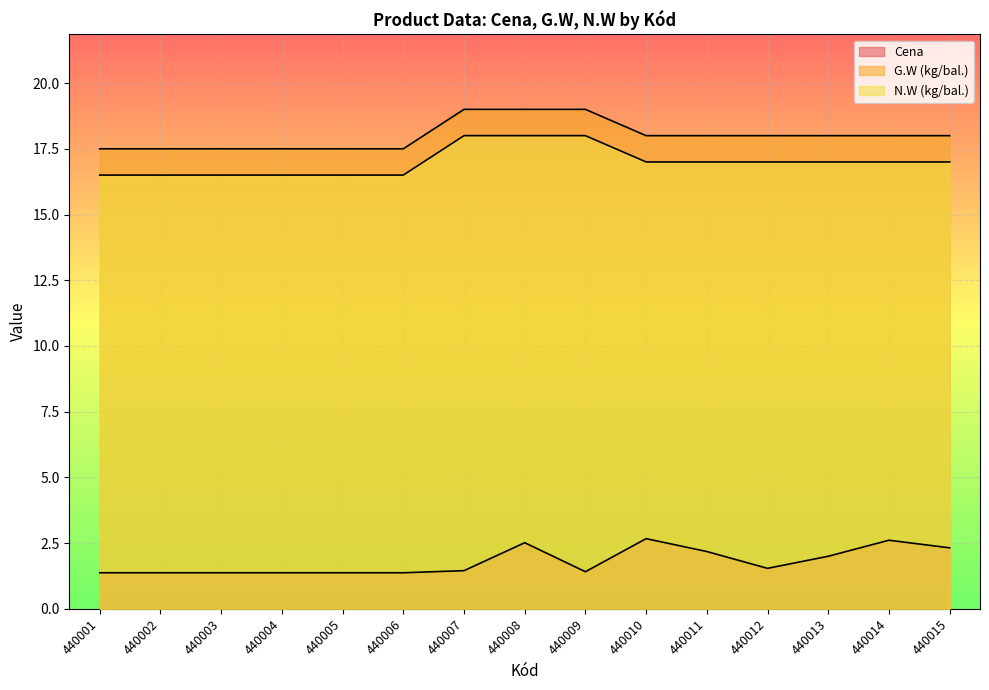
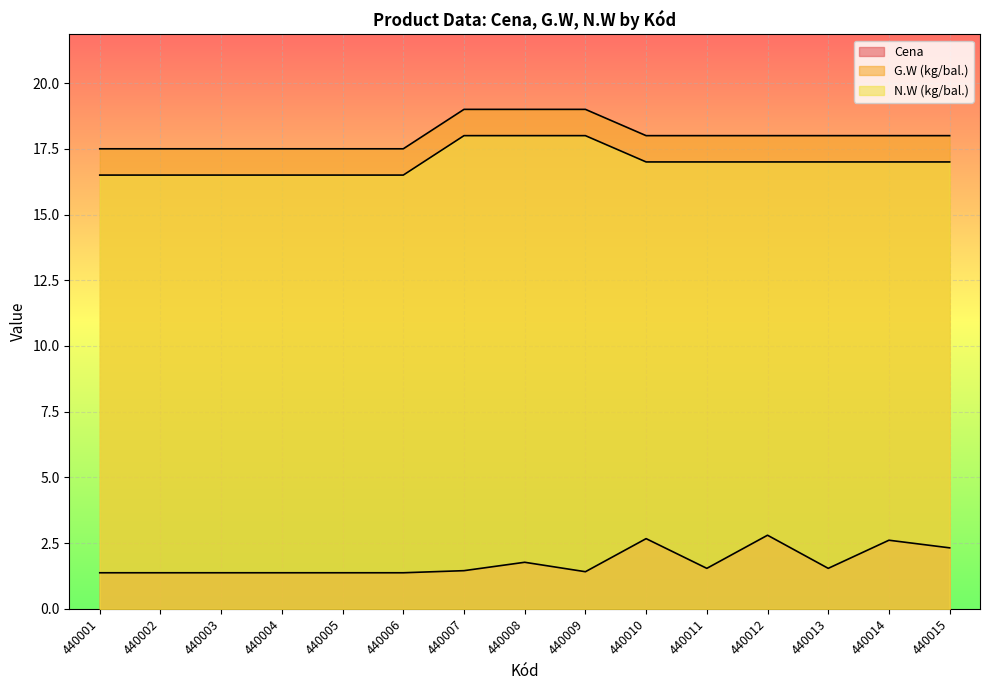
Cena, 440008: 2.5 -> 1.8
Cena, 440011: 2.2 -> 1.5
Cena, 440012: 1.5 -> 2.8
Cena, 440013: 2.0 -> 1.5
